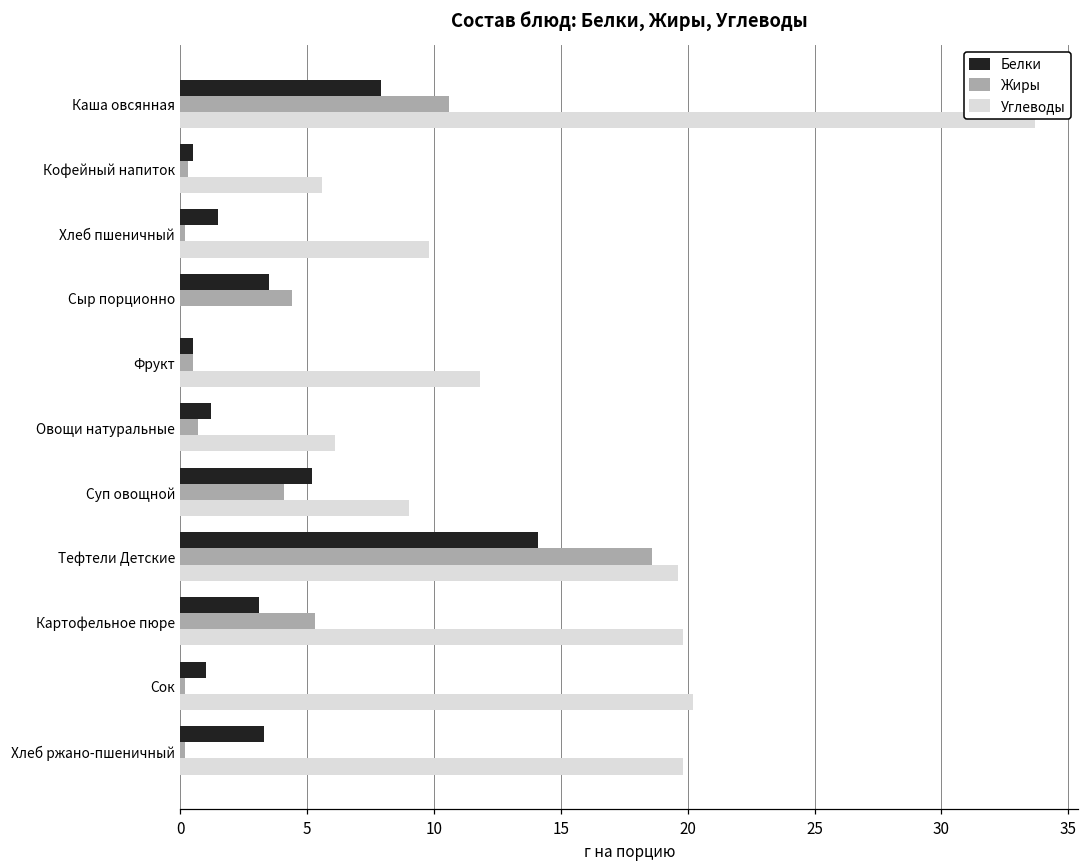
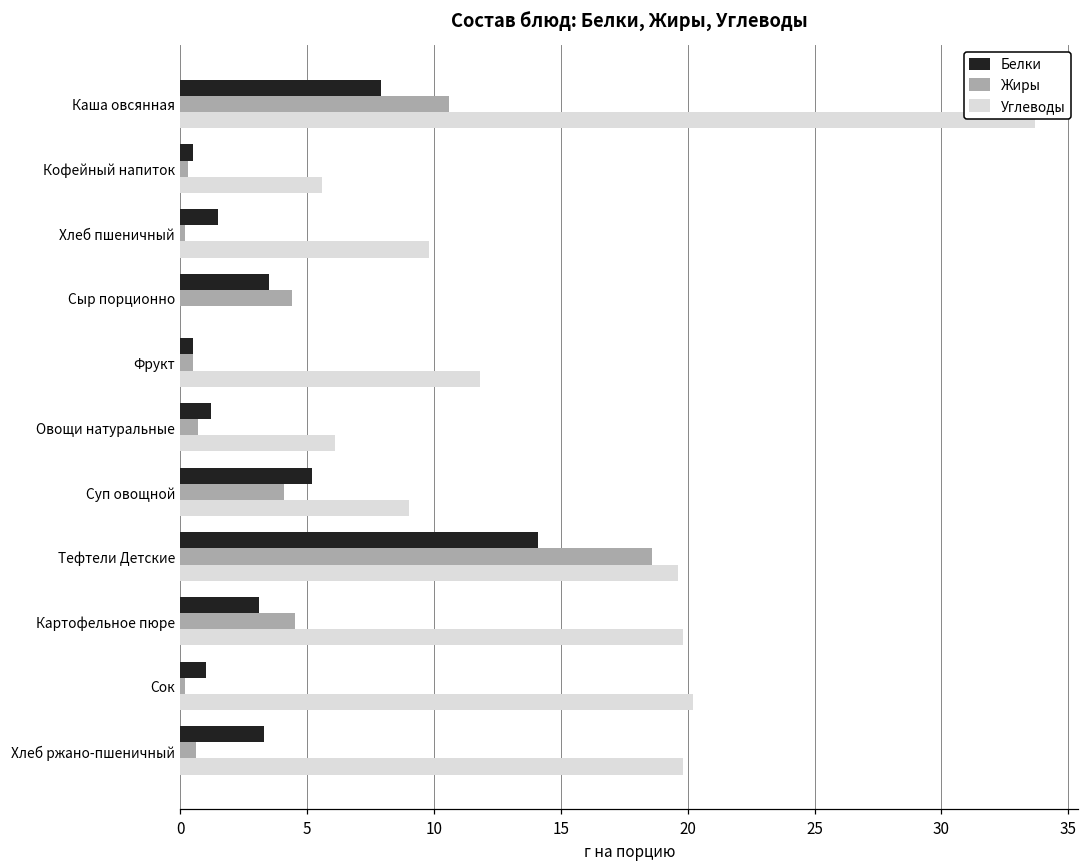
Жиры, Картофельное пюре: 5.3 -> 4.5
Жиры, Хлеб ржано-пшеничный: 0.2 -> 0.6
